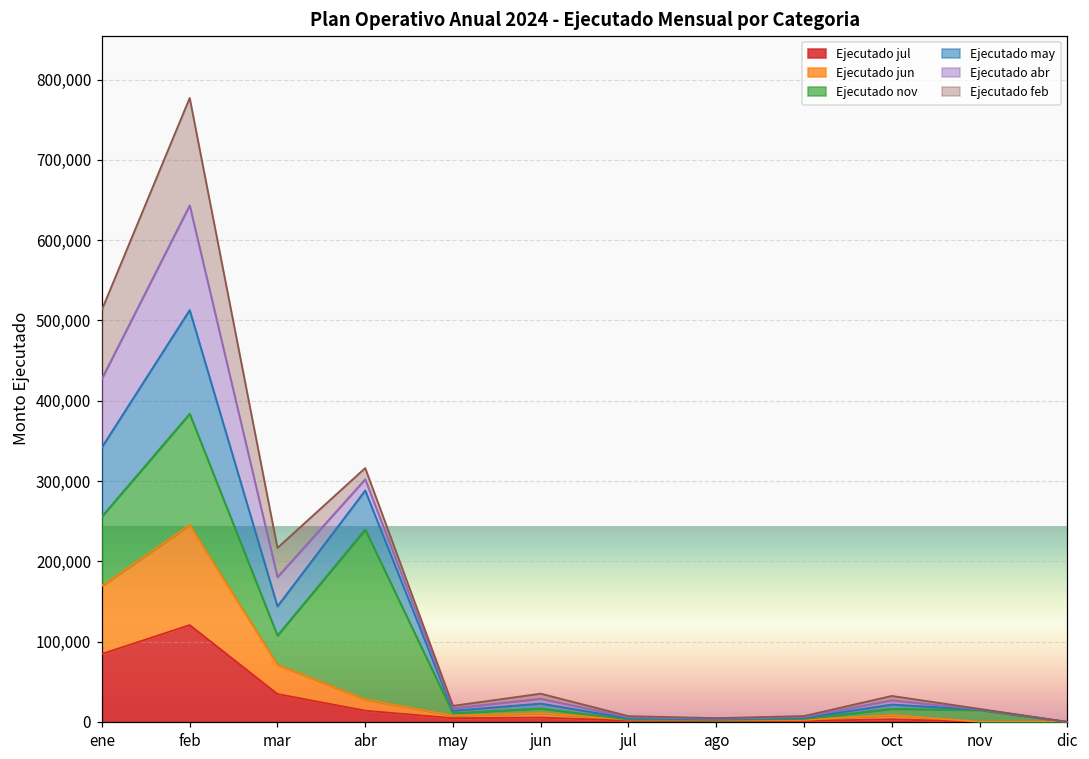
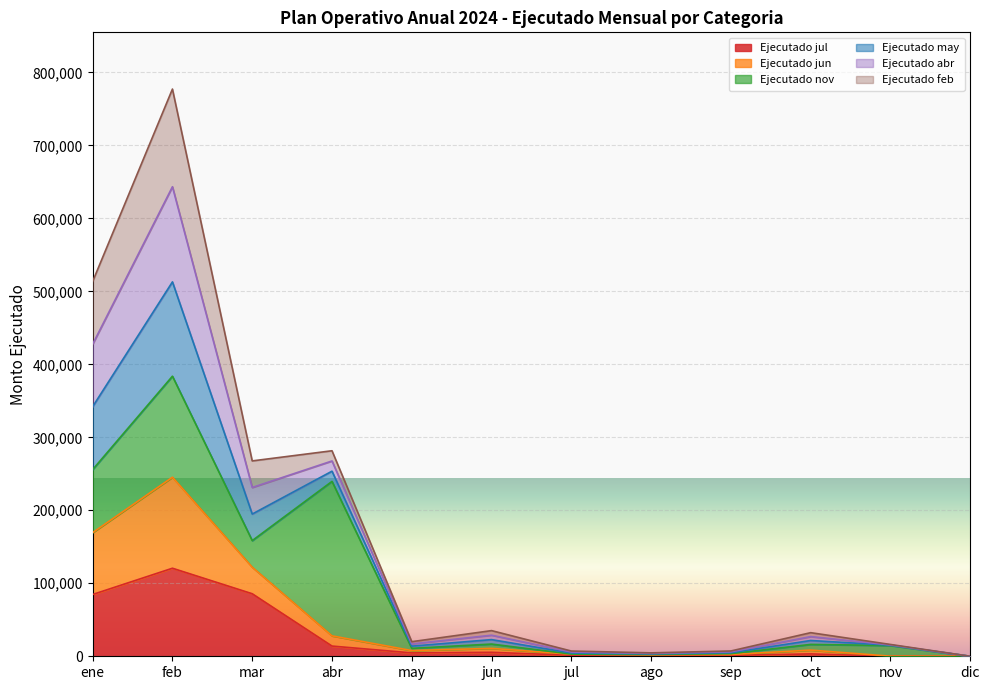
Ejecutado jul, mar: 30,000 -> 90,000
Ejecutado may, abr: 50,000 -> 10,000
